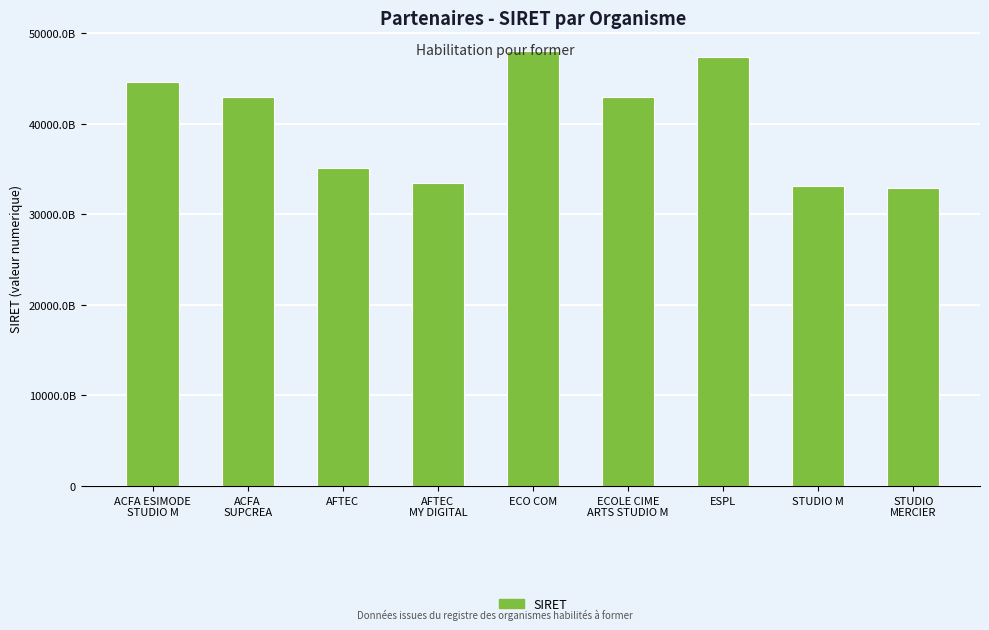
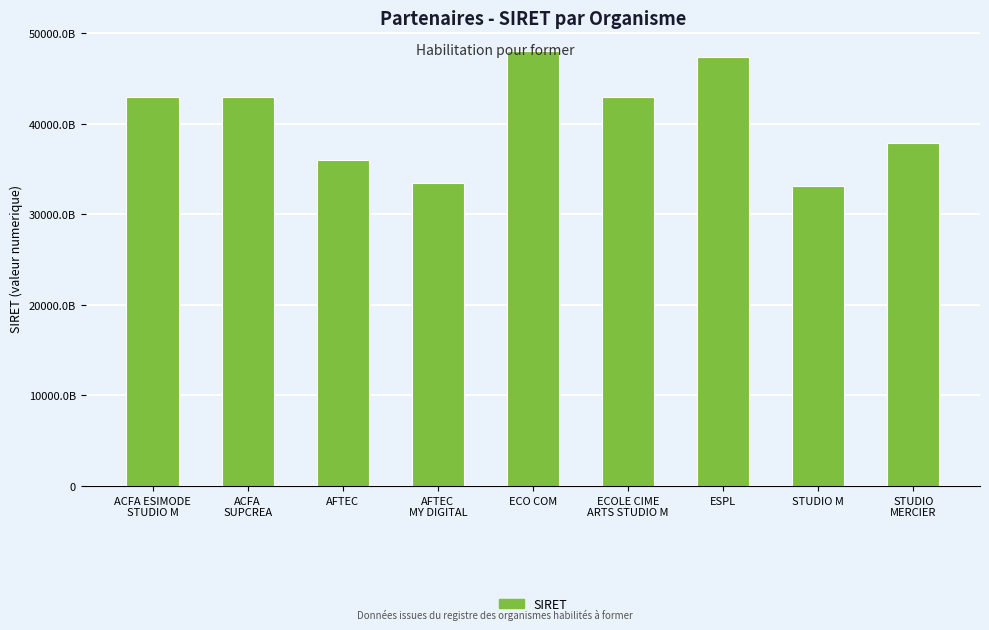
ACFA ESIMODE STUDIO M: 45000000000000 -> 43000000000000
AFTEC: 35000000000000 -> 36000000000000
STUDIO MERCIER: 33000000000000 -> 38000000000000
